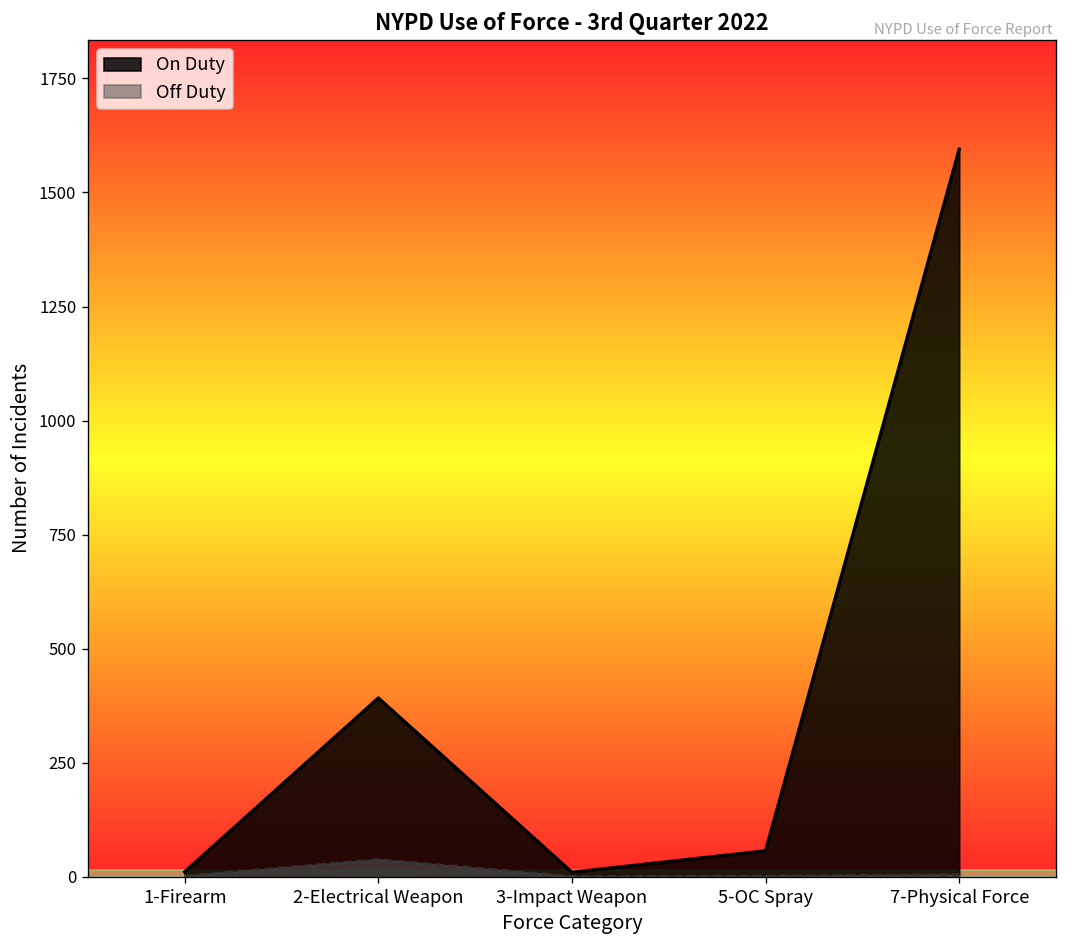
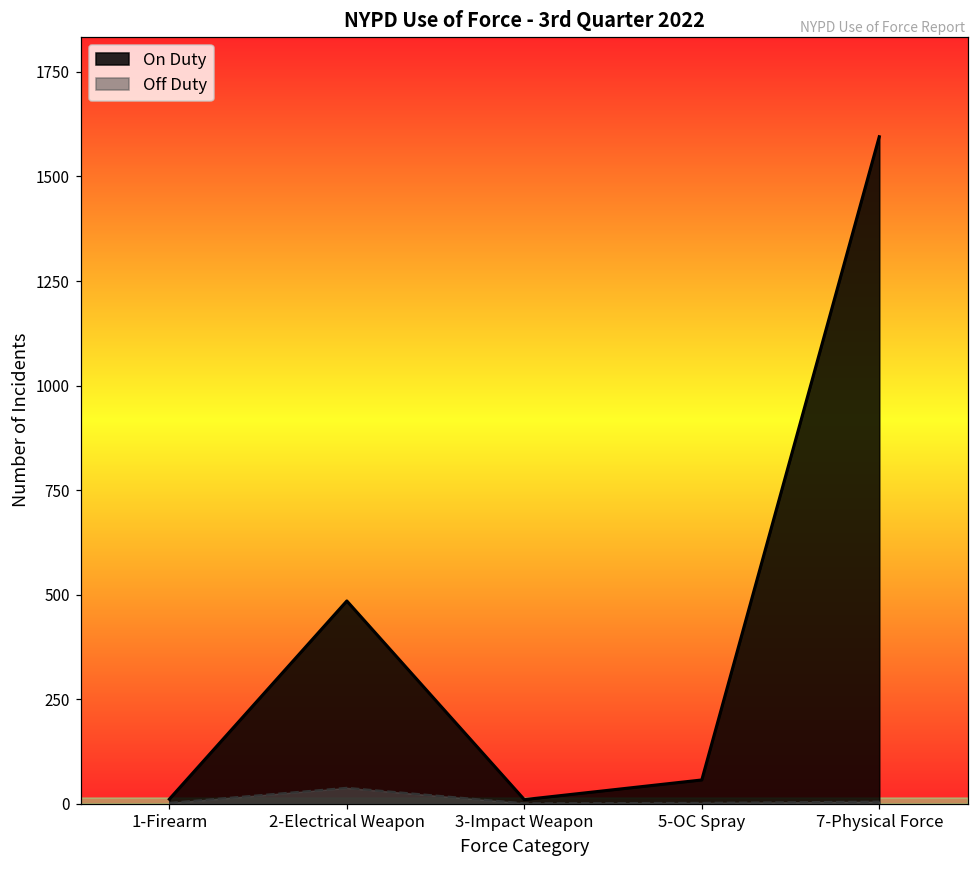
On Duty, 2-Electrical Weapon: 390 -> 490
